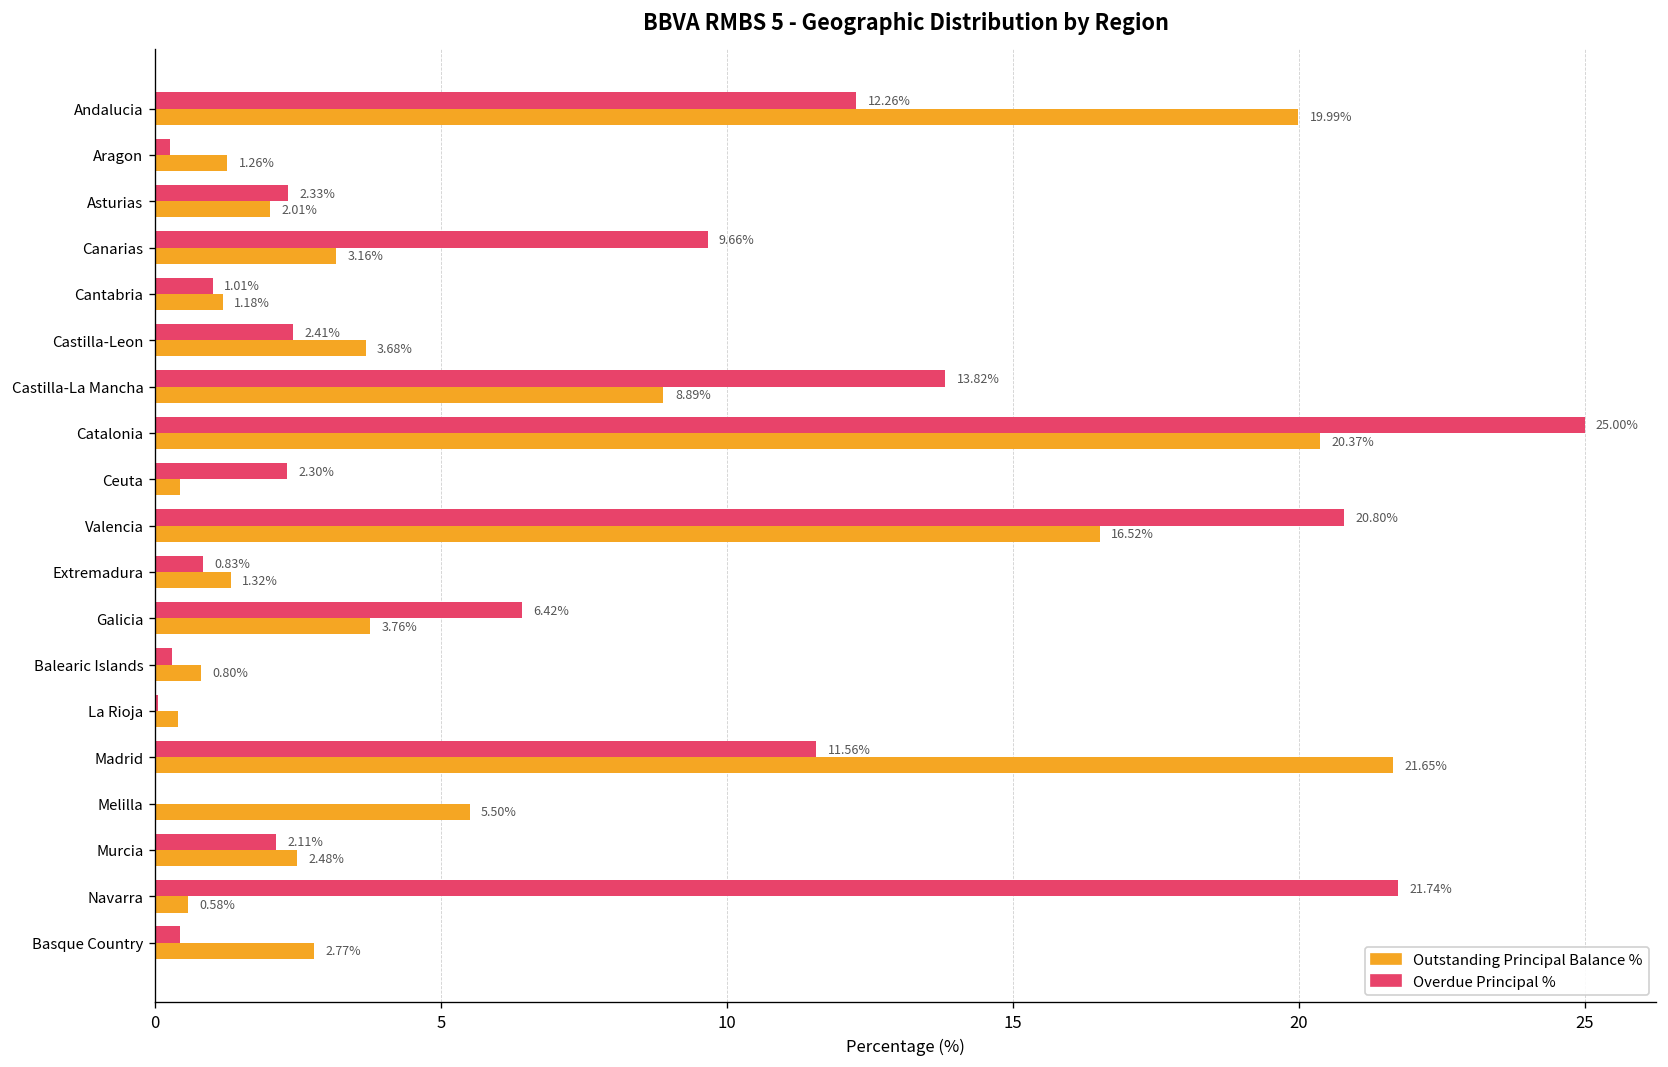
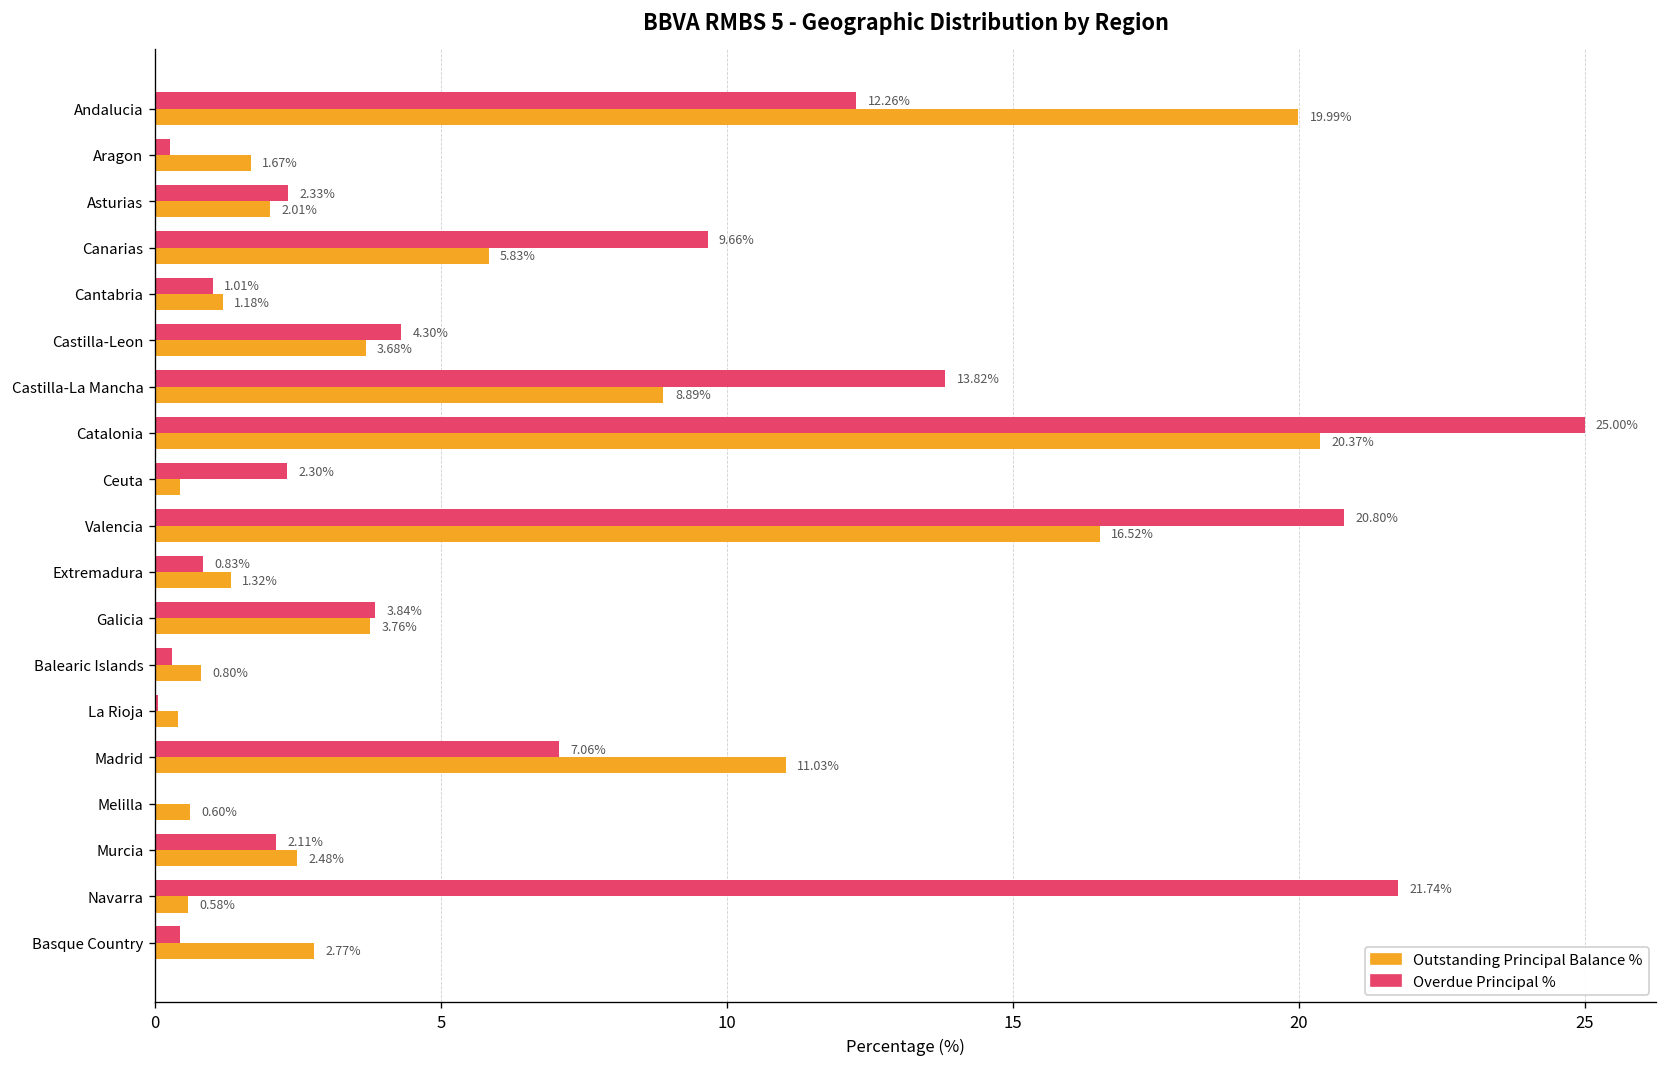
Outstanding Principal Balance %, Aragon: 1.26% -> 1.67%
Outstanding Principal Balance %, Canarias: 3.16% -> 5.83%
Overdue Principal %, Castilla-Leon: 2.41% -> 4.30%
Overdue Principal %, Galicia: 6.42% -> 3.84%
Overdue Principal %, Madrid: 11.56% -> 7.06%
Outstanding Principal Balance %, Madrid: 21.65% -> 11.03%
Outstanding Principal Balance %, Melilla: 5.50% -> 0.60%
